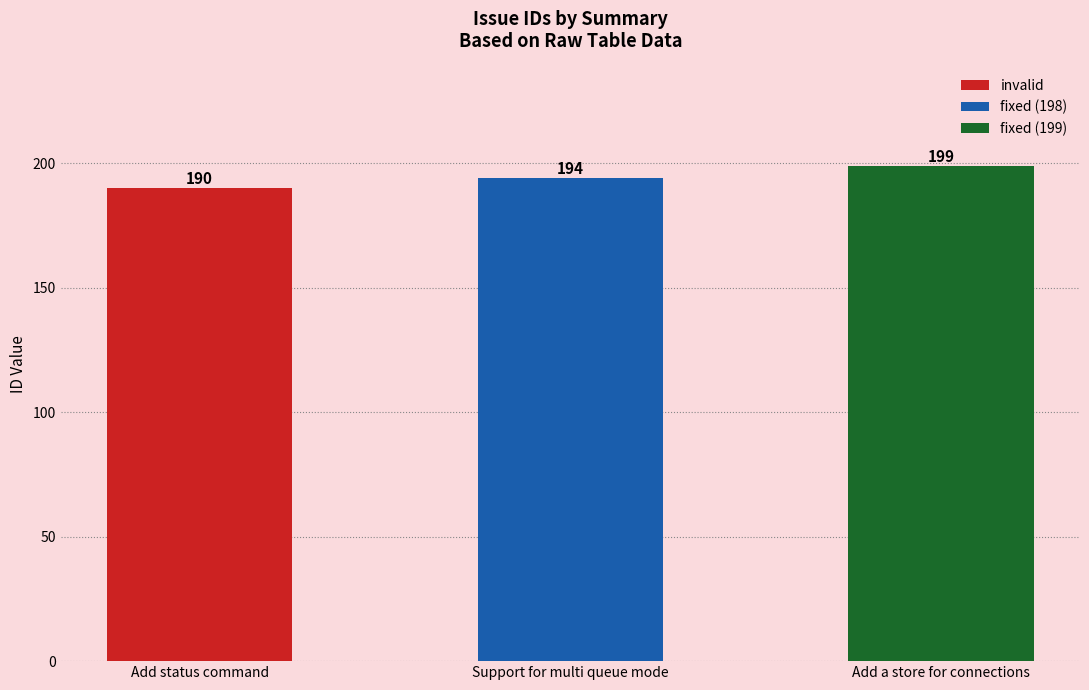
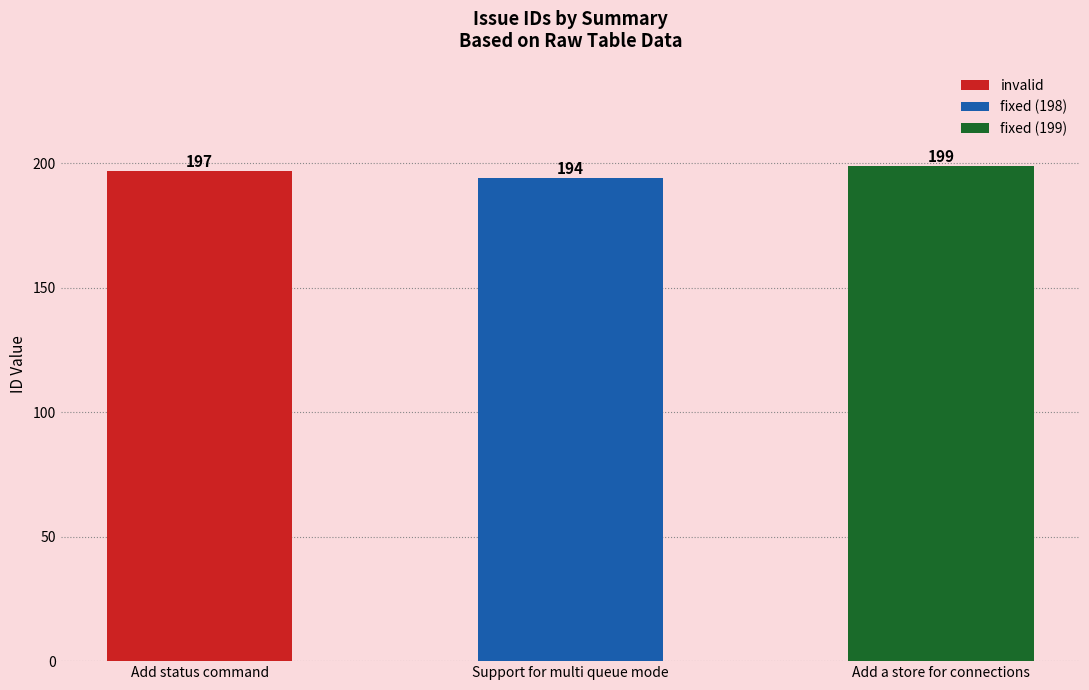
Add status command: 190 -> 197
